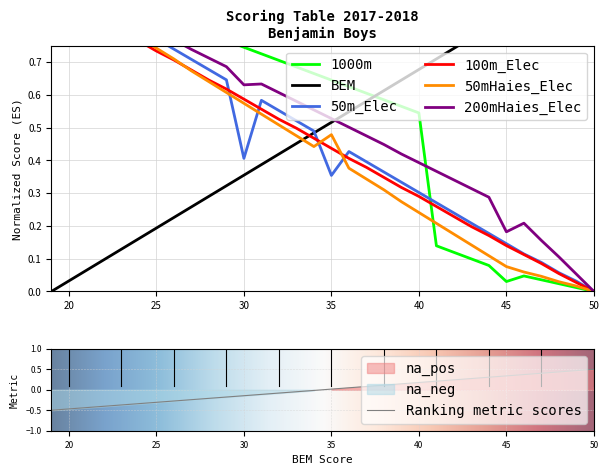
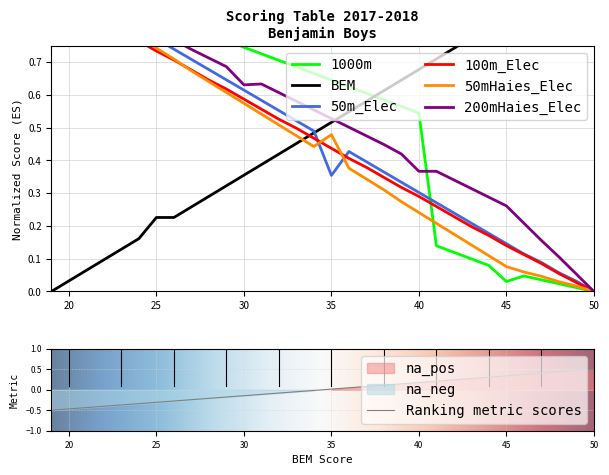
Scoring Table 2017-2018 Benjamin Boys, BEM, 25: 0.19 -> 0.23
Scoring Table 2017-2018 Benjamin Boys, 50m_Elec, 30: 0.41 -> 0.61
Scoring Table 2017-2018 Benjamin Boys, 200mHaies_Elec, 40: 0.39 -> 0.37
Scoring Table 2017-2018 Benjamin Boys, 200mHaies_Elec, 45: 0.18 -> 0.26
